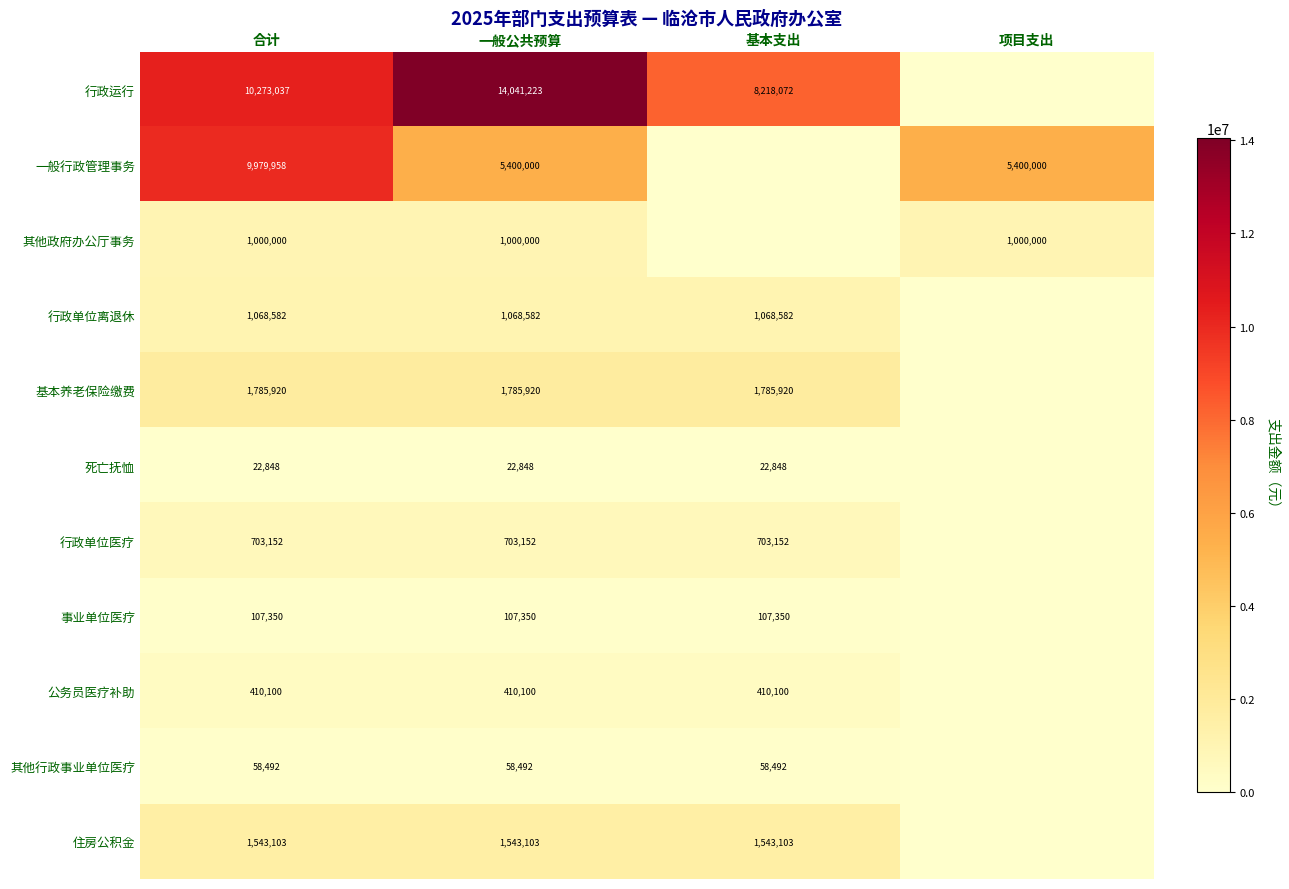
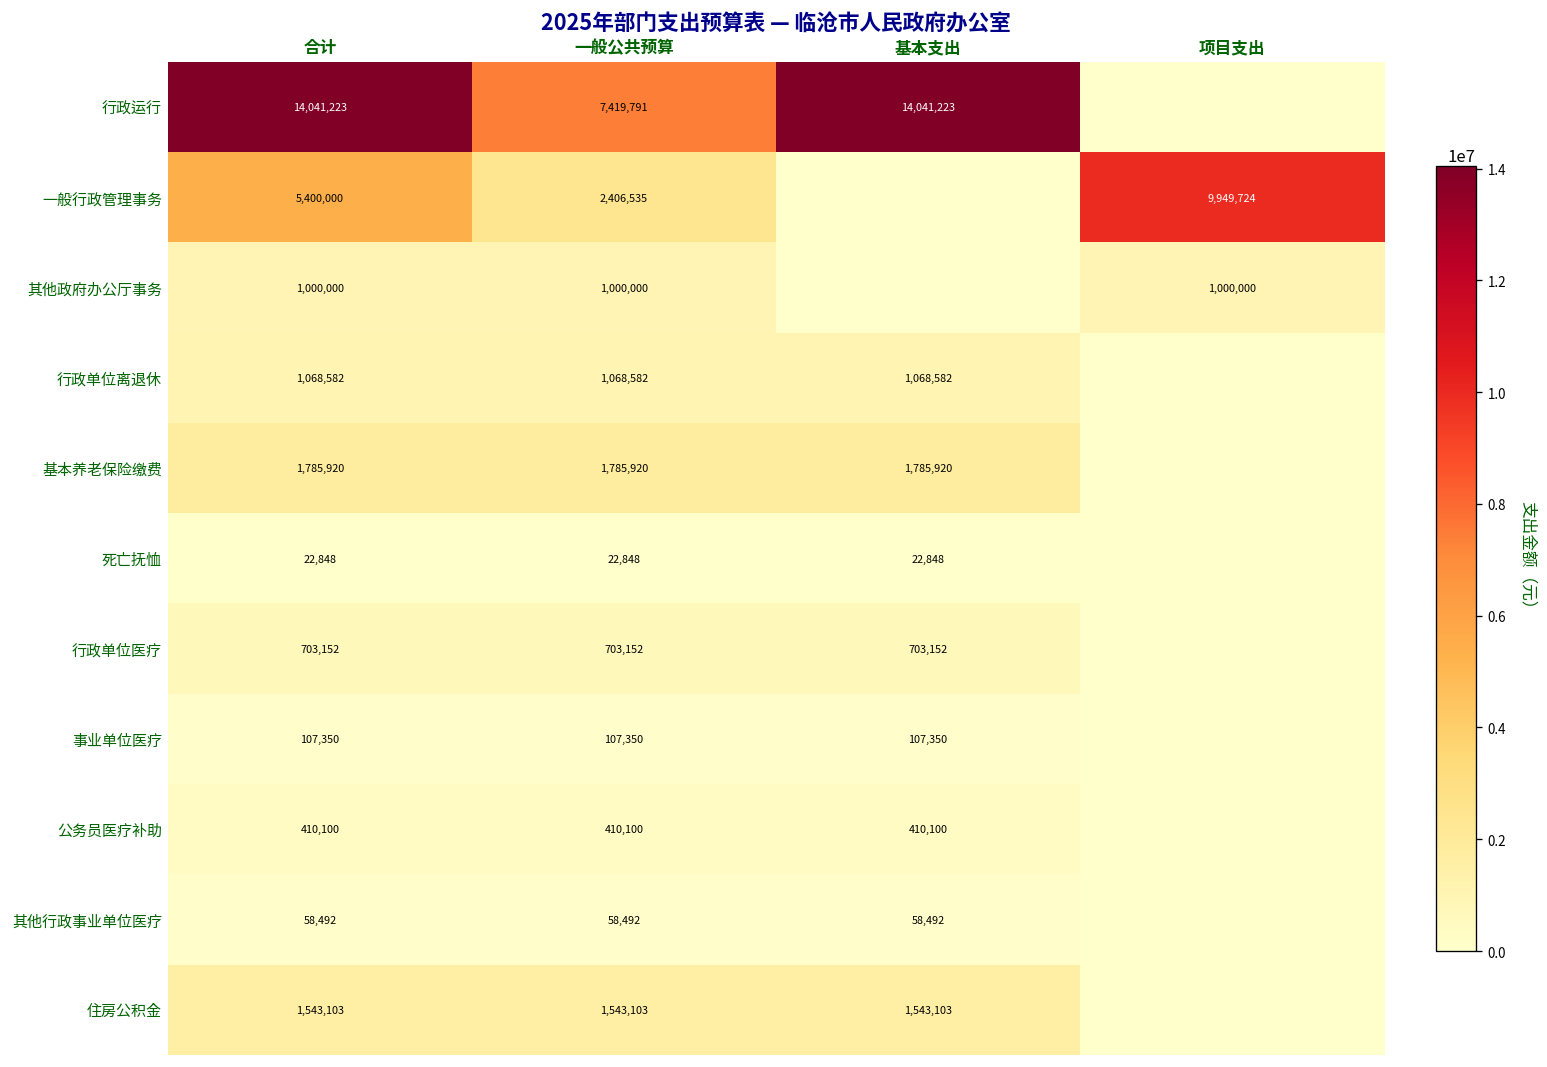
行政运行, 合计: 10,273,037 -> 14,041,223
行政运行, 一般公共预算: 14,041,223 -> 7,419,791
行政运行, 基本支出: 8,218,072 -> 14,041,223
一般行政管理事务, 合计: 9,979,958 -> 5,400,000
一般行政管理事务, 一般公共预算: 5,400,000 -> 2,406,535
一般行政管理事务, 项目支出: 5,400,000 -> 9,949,724
